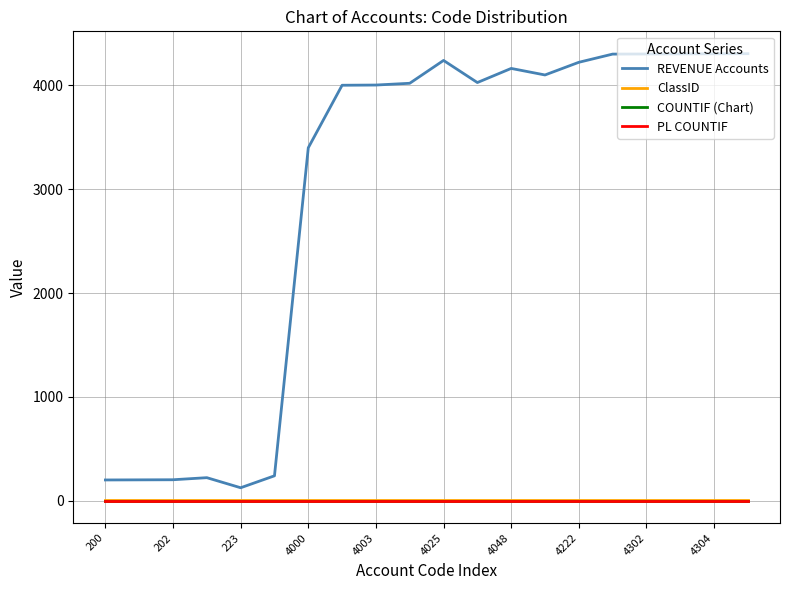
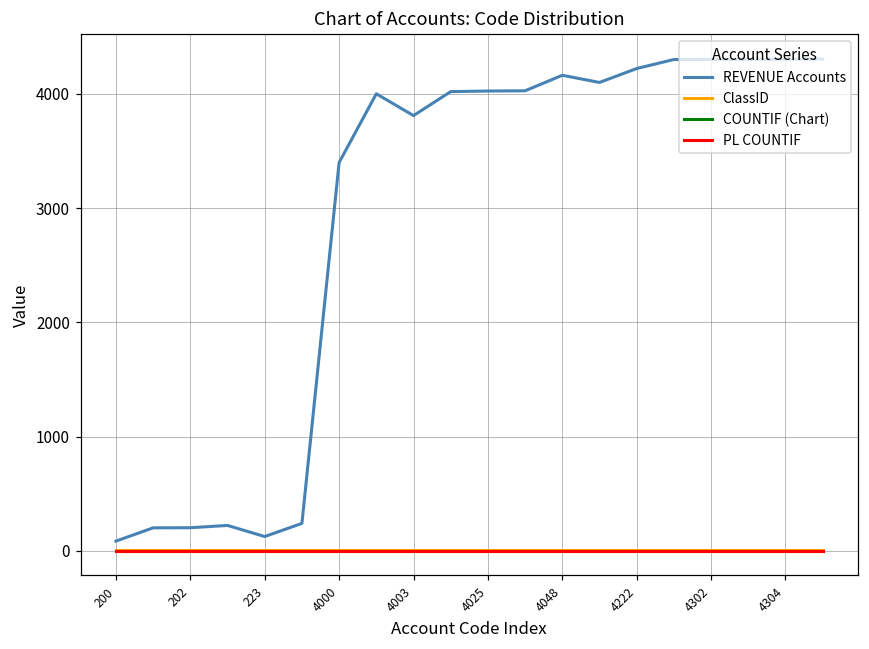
REVENUE Accounts, 200: 200 -> 90
REVENUE Accounts, 4003: 4000 -> 3810
REVENUE Accounts, 4025: 4240 -> 4030
